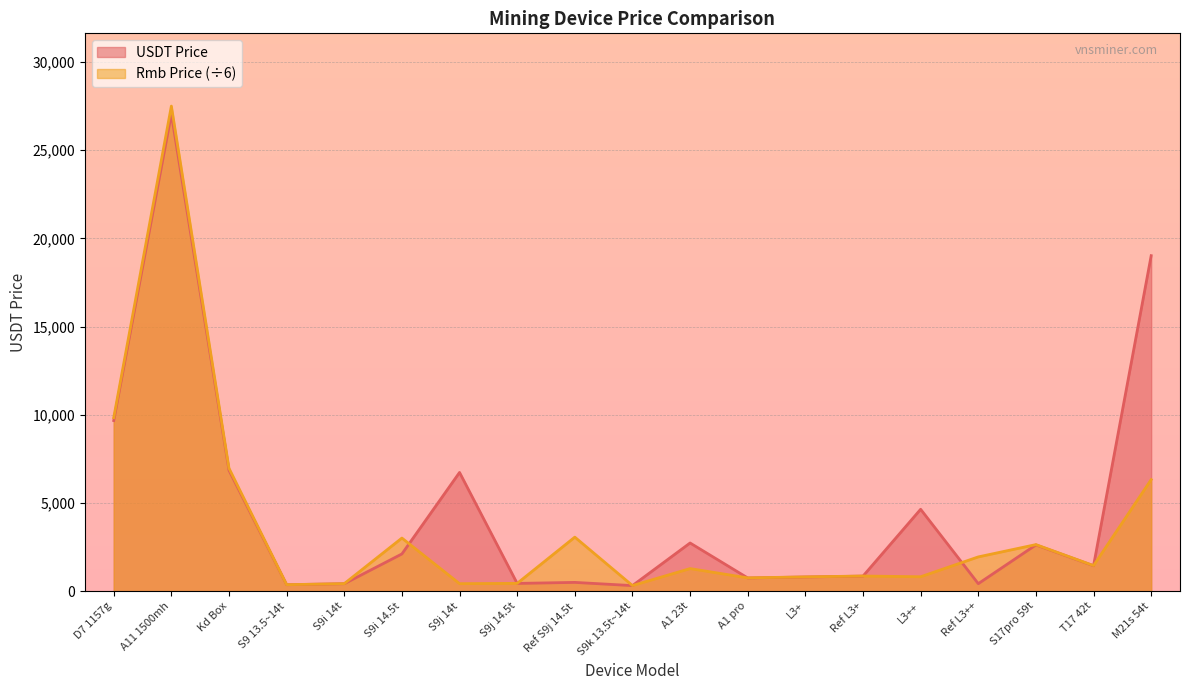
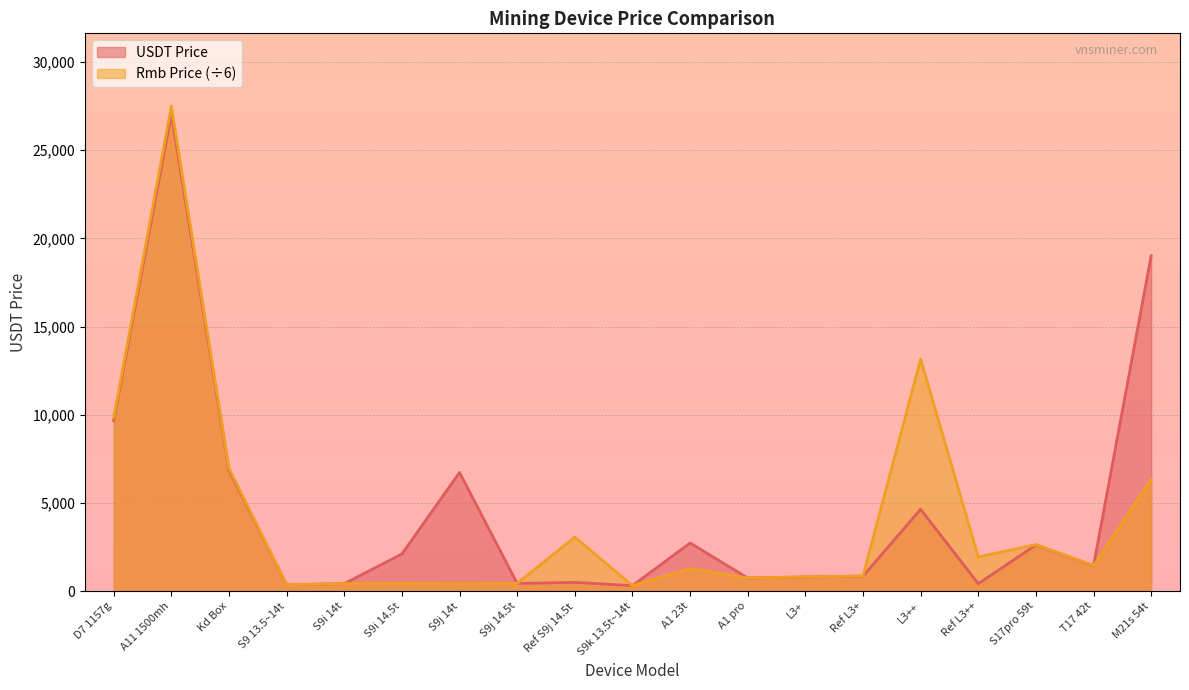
Rmb Price (÷6), S9i 14.5t: 3,000 -> 400
Rmb Price (÷6), L3++: 800 -> 13,200
